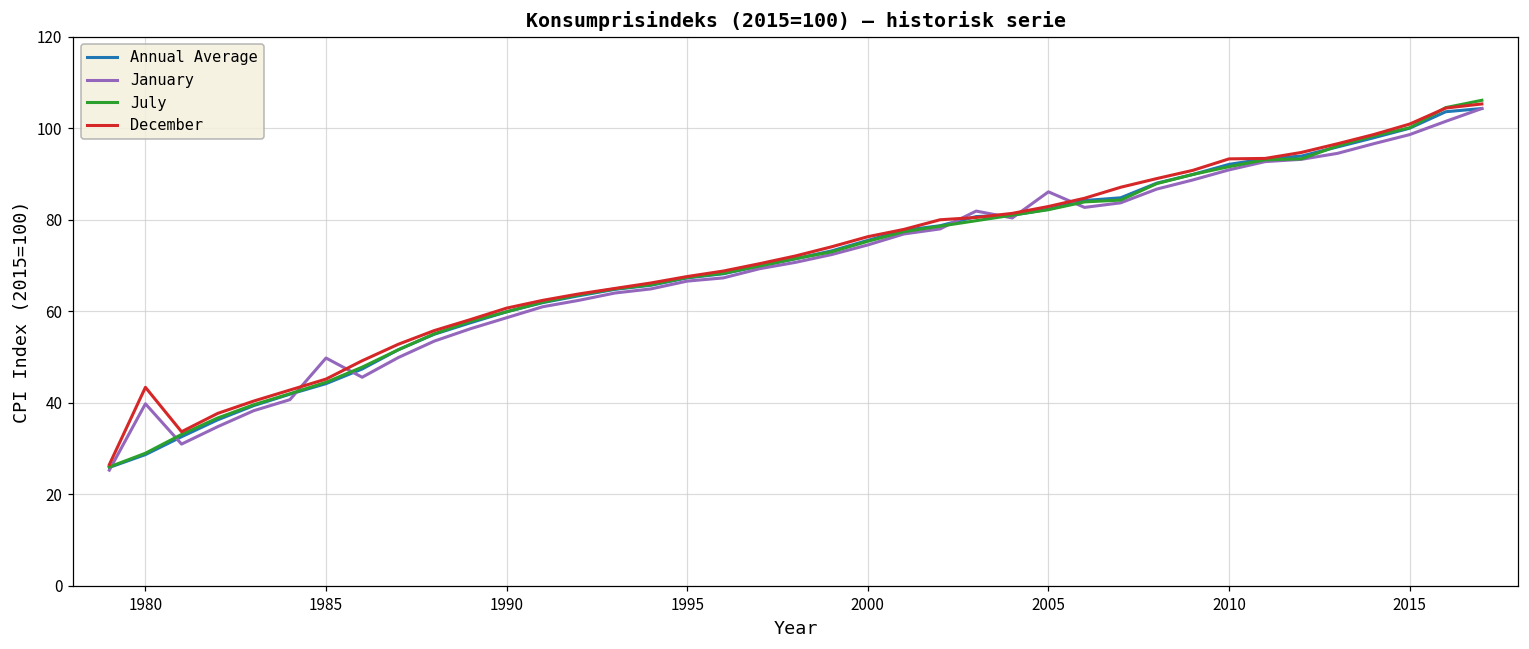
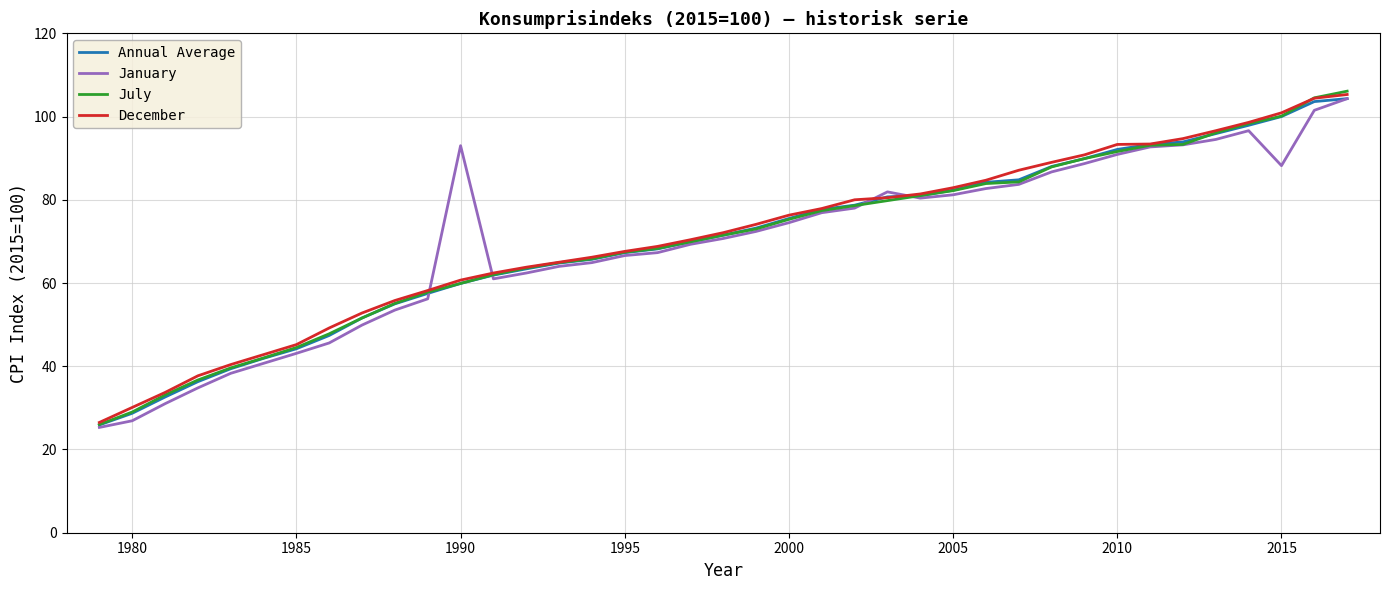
January, 1980: 40 -> 27
December, 1980: 43 -> 30
January, 1985: 50 -> 43
January, 1990: 59 -> 93
January, 2005: 86 -> 81
January, 2015: 99 -> 88
